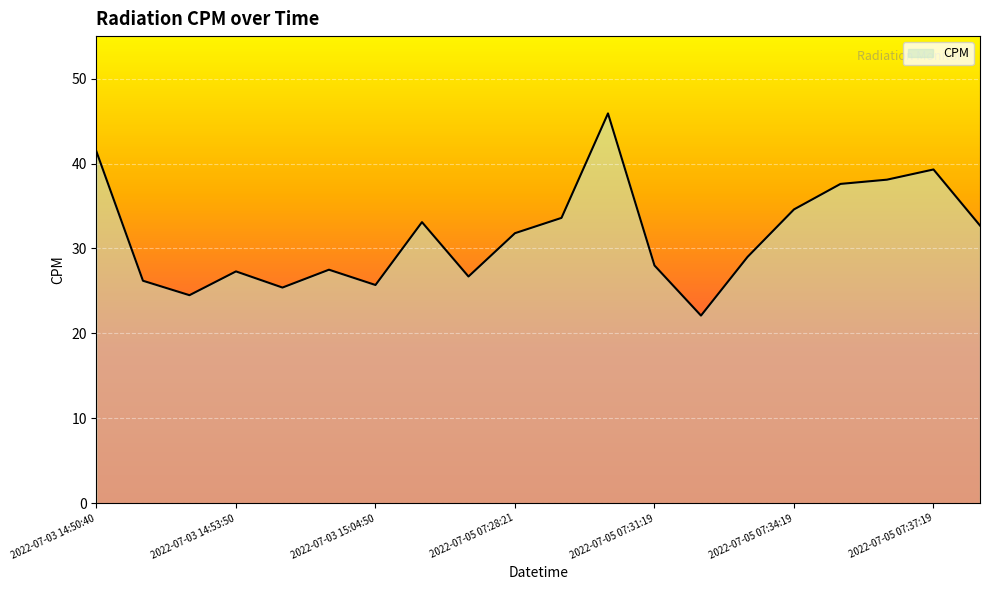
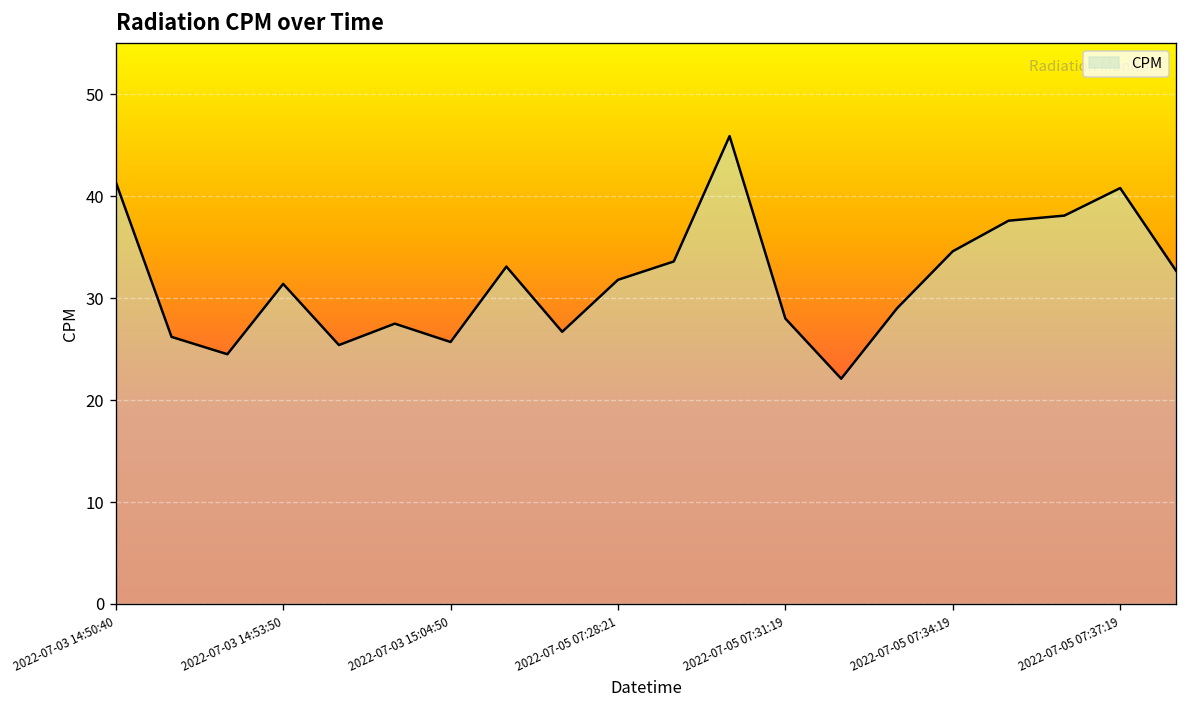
2022-07-03 14:53:50: 27 -> 31
2022-07-05 07:37:19: 39 -> 41
